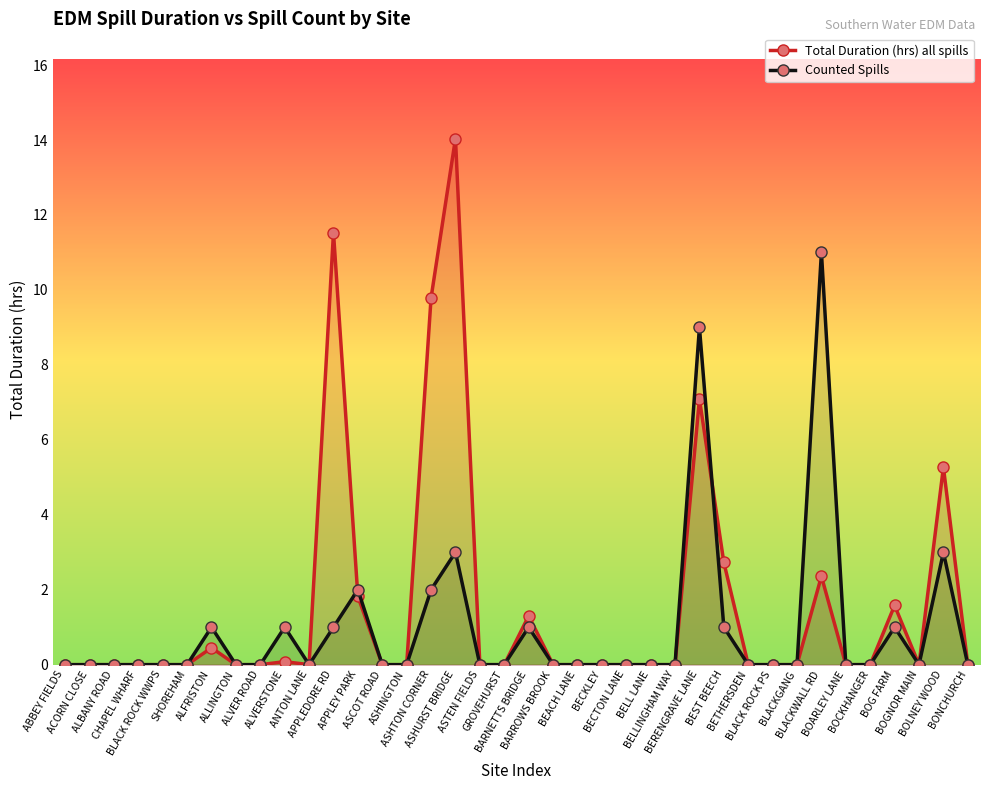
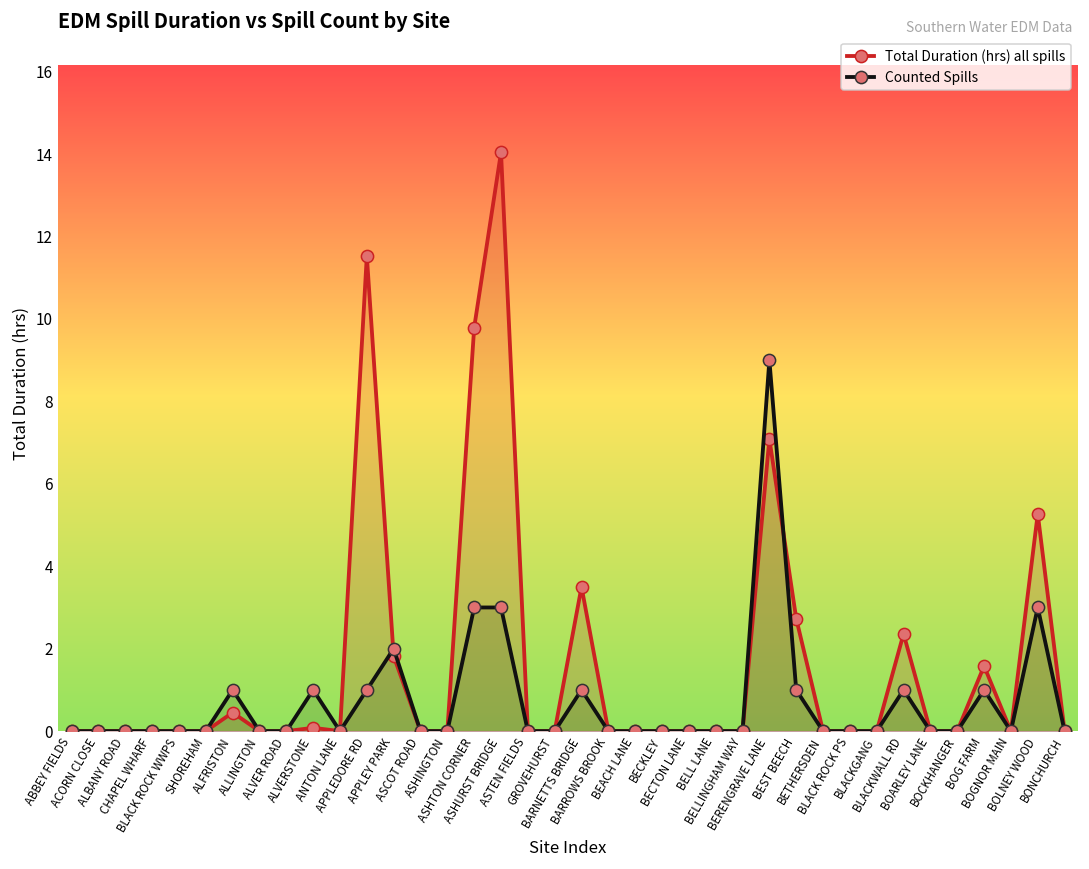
Counted Spills, ASHTON CORNER: 2 -> 3
Total Duration (hrs) all spills, BARNETTS BRIDGE: 1.3 -> 3.5
Counted Spills, BLACKWALL RD: 11 -> 1
